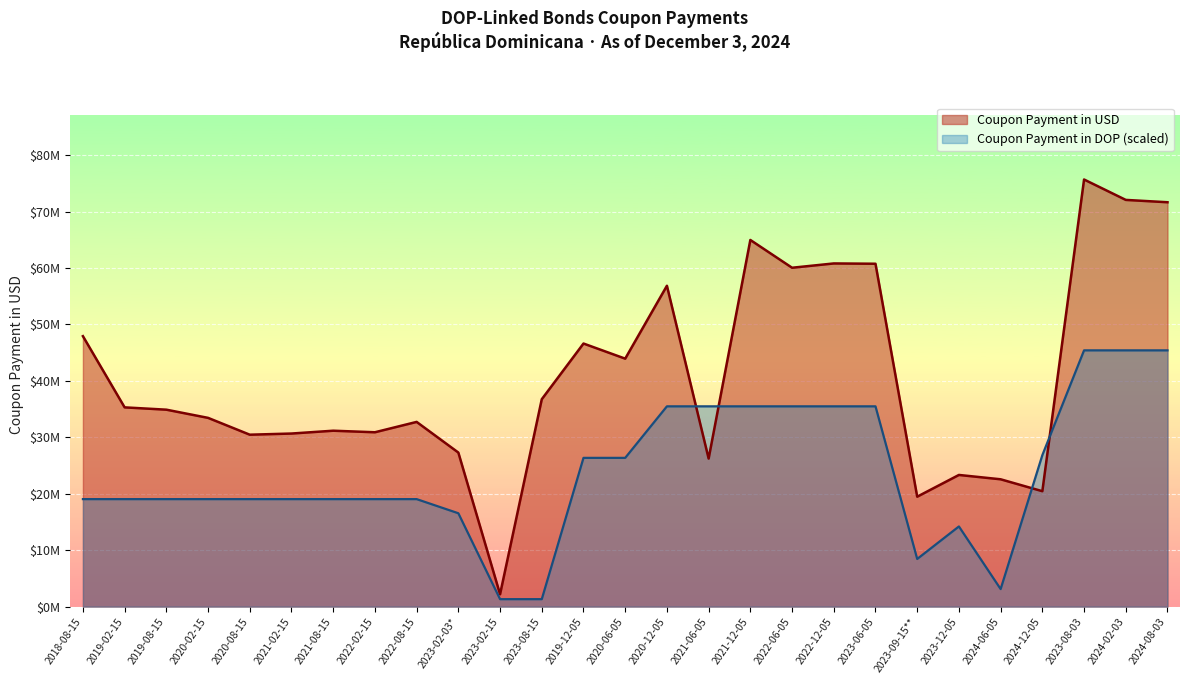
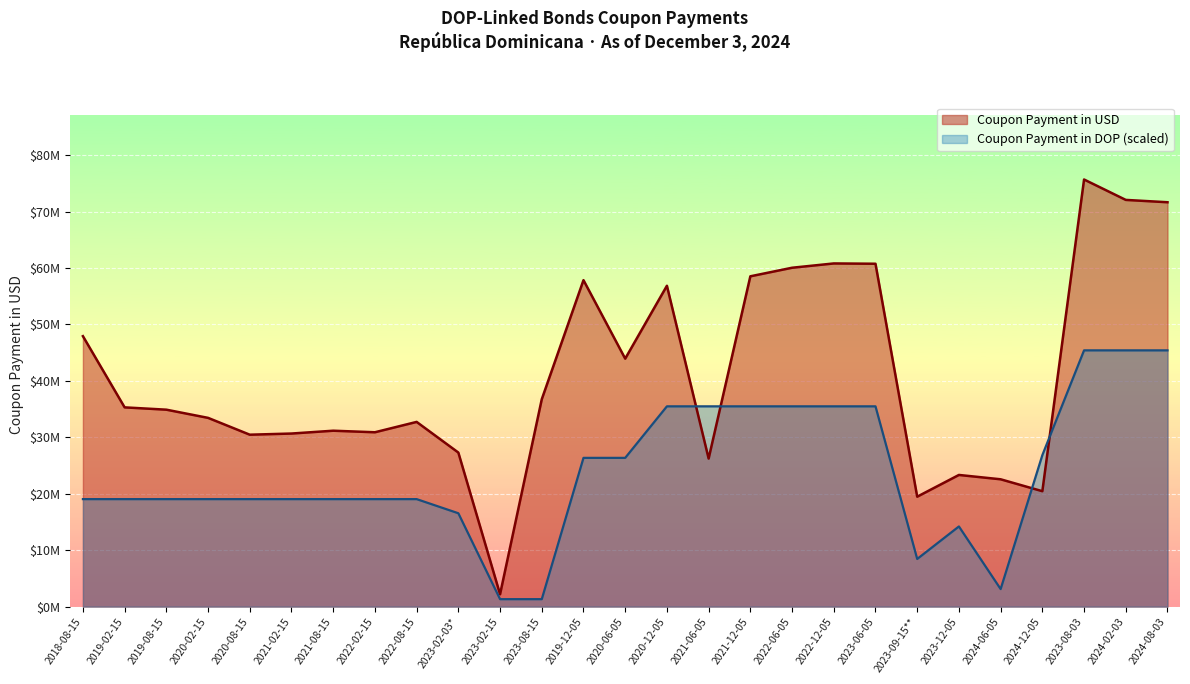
Coupon Payment in USD, 2019-12-05: $47000000 -> $58000000
Coupon Payment in USD, 2021-12-05: $65000000 -> $59000000
